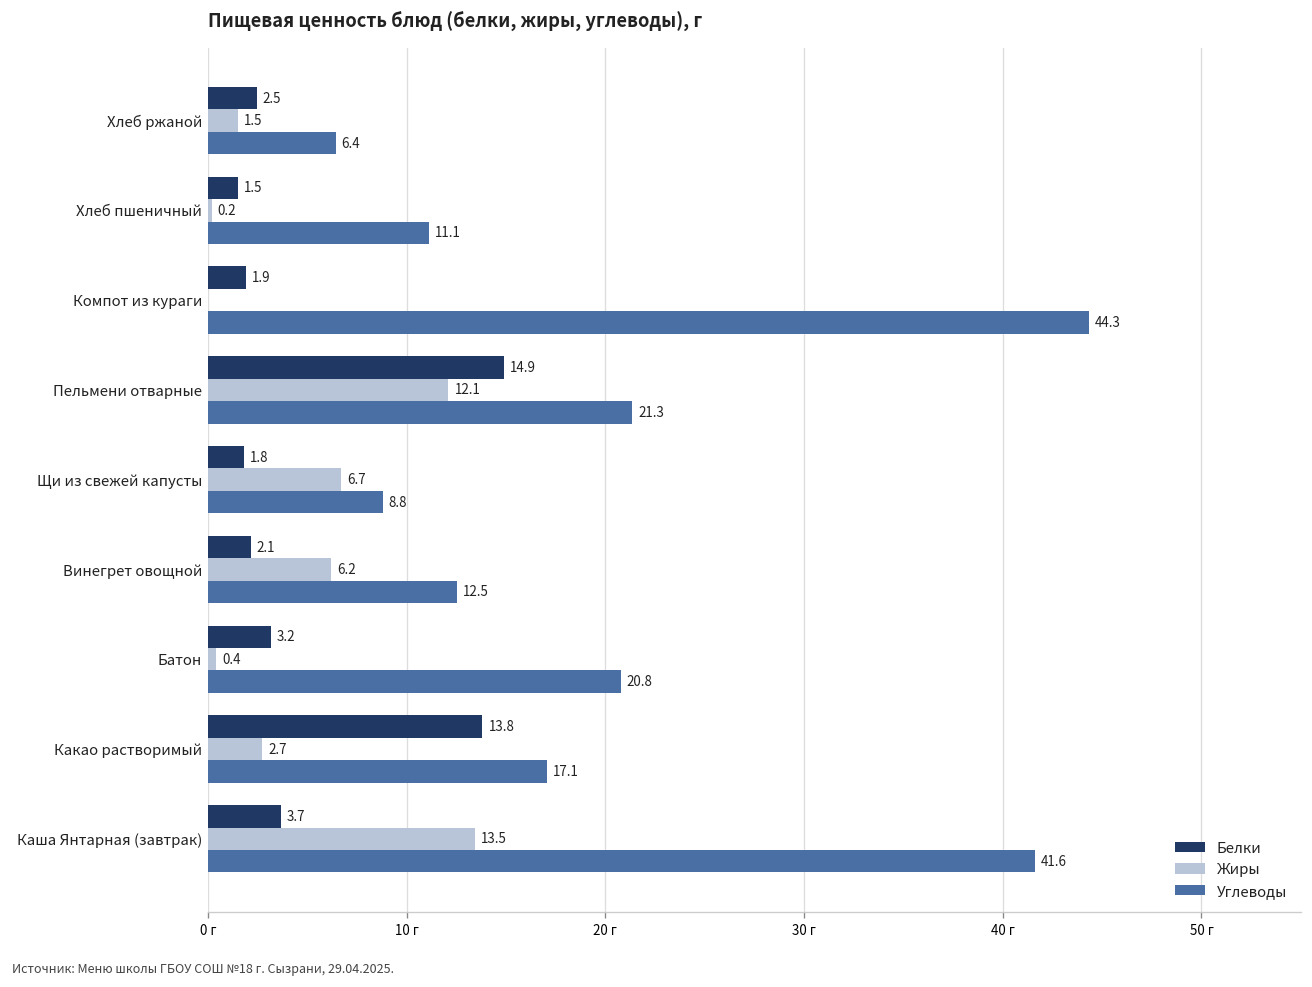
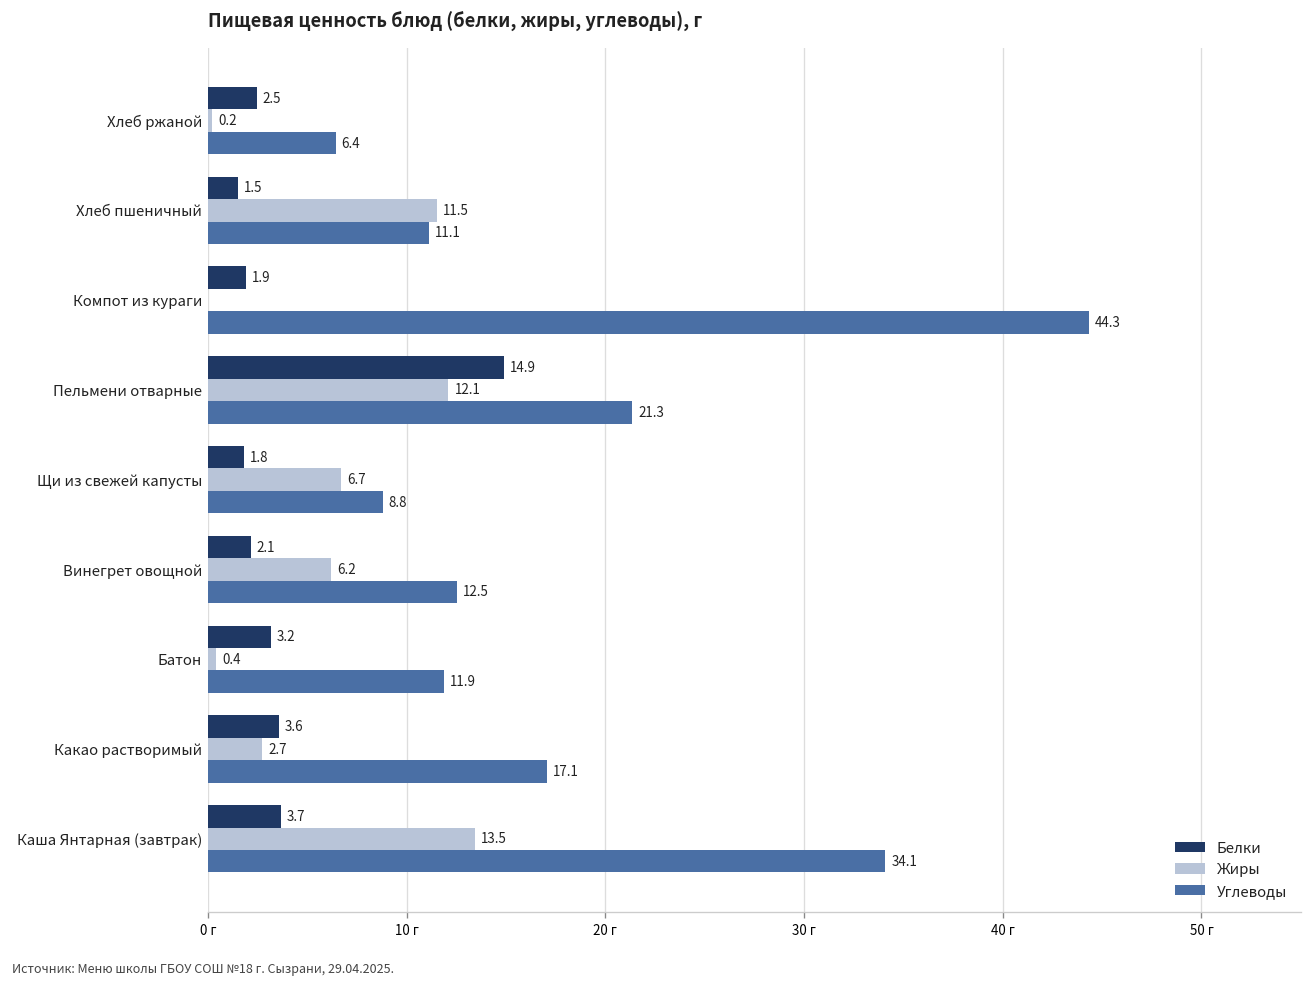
Жиры, Хлеб ржаной: 1.5 -> 0.2
Жиры, Хлеб пшеничный: 0.2 -> 11.5
Углеводы, Батон: 20.8 -> 11.9
Белки, Какао растворимый: 13.8 -> 3.6
Углеводы, Каша Янтарная (завтрак): 41.6 -> 34.1
